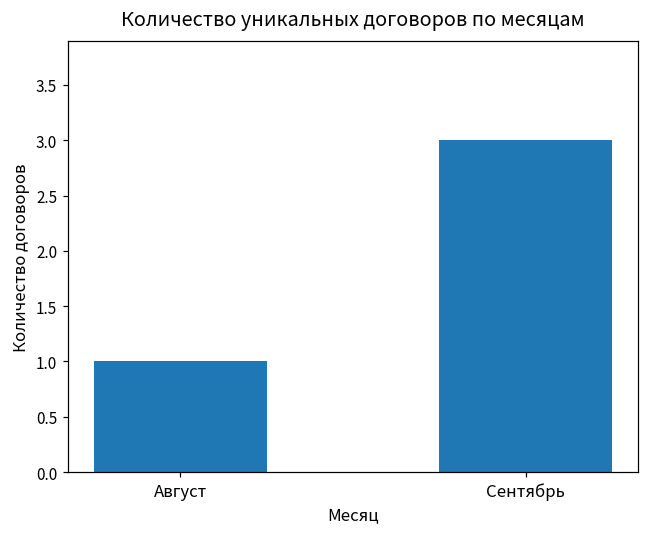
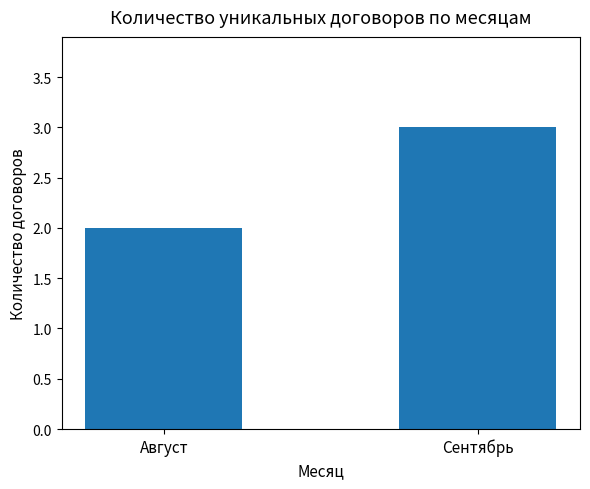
Август: 1 -> 2
